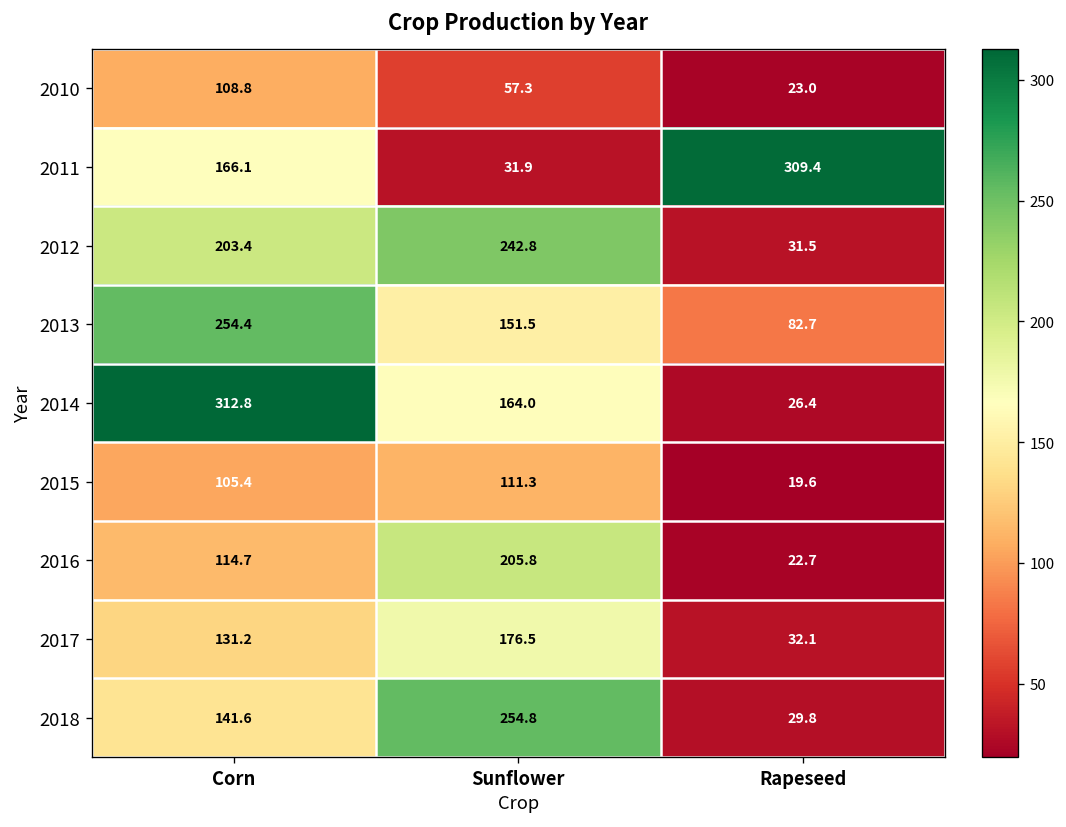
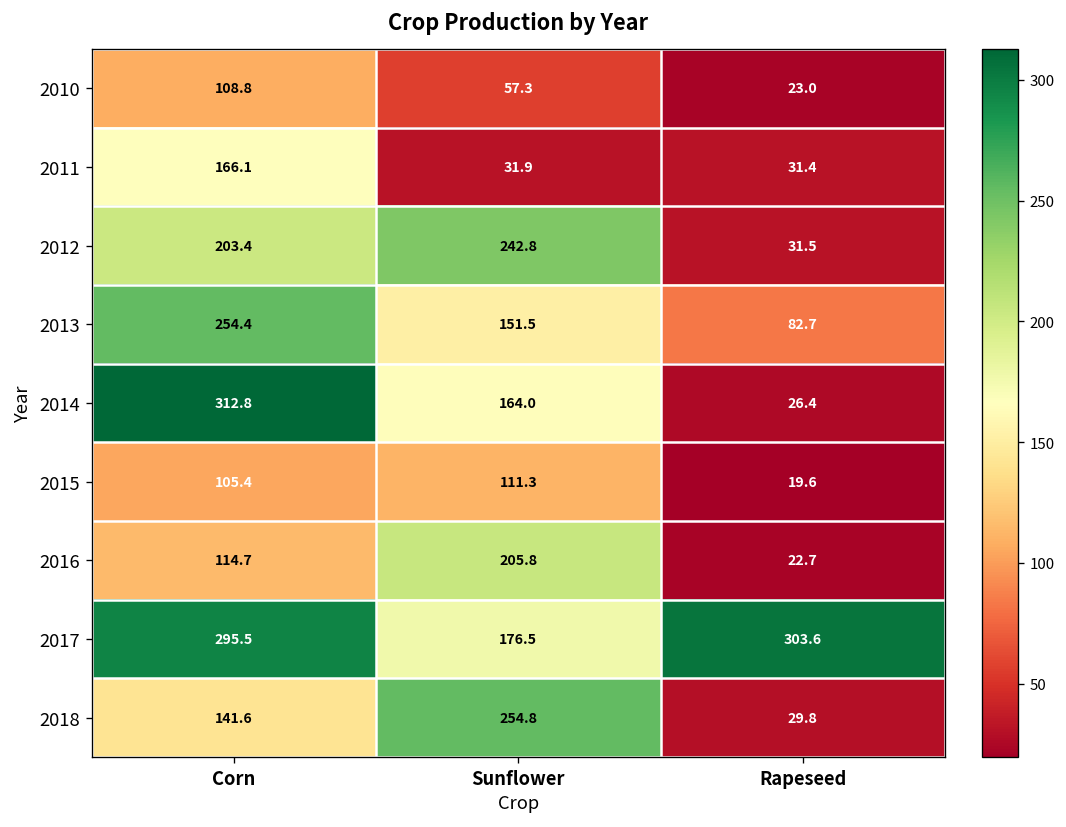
2011, Rapeseed: 309.4 -> 31.4
2017, Corn: 131.2 -> 295.5
2017, Rapeseed: 32.1 -> 303.6
